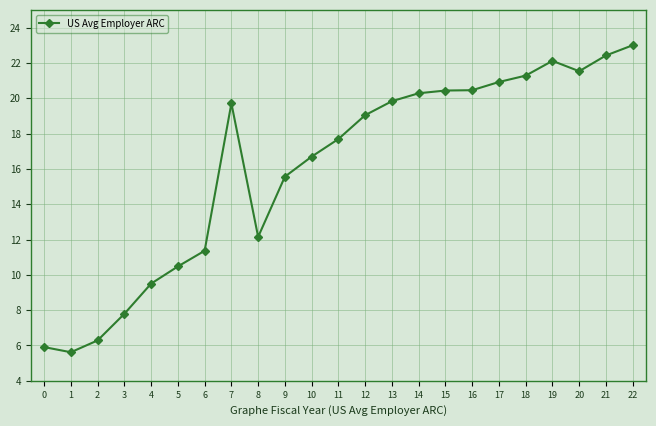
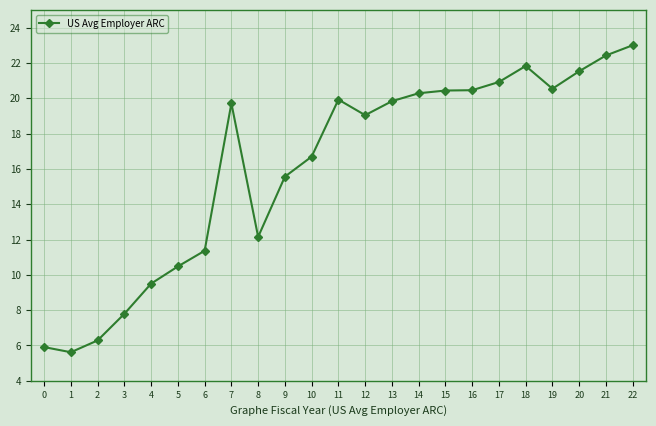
11: 17.7 -> 19.9
18: 21.3 -> 21.8
19: 22.1 -> 20.5
